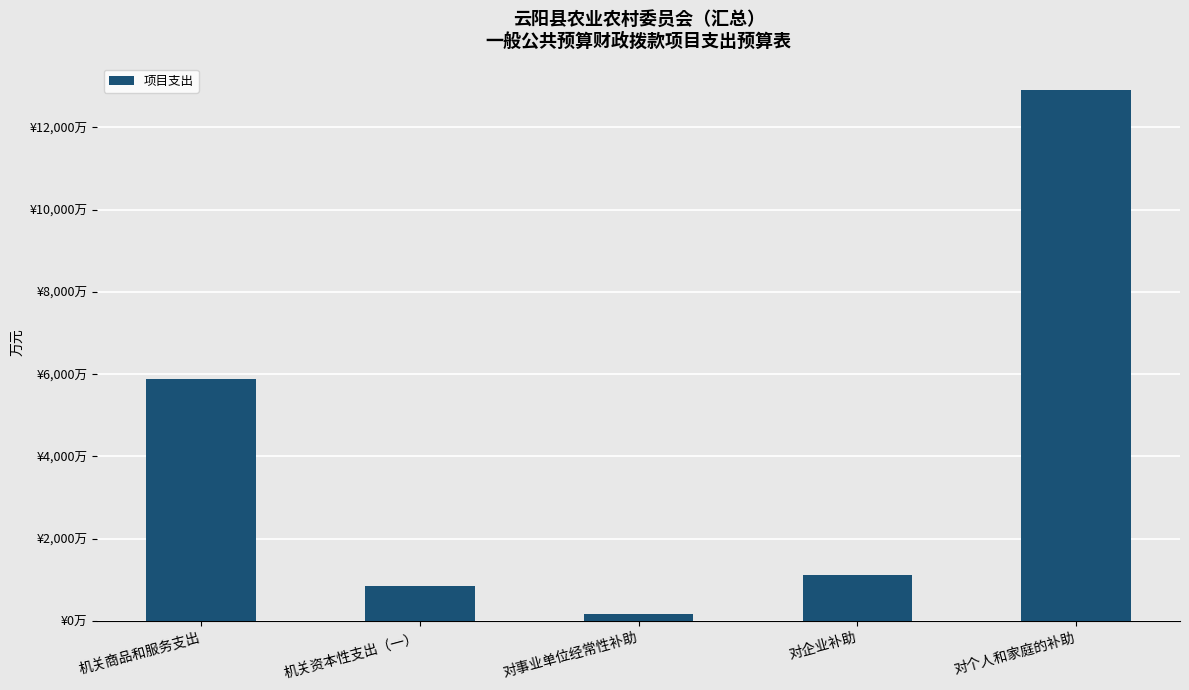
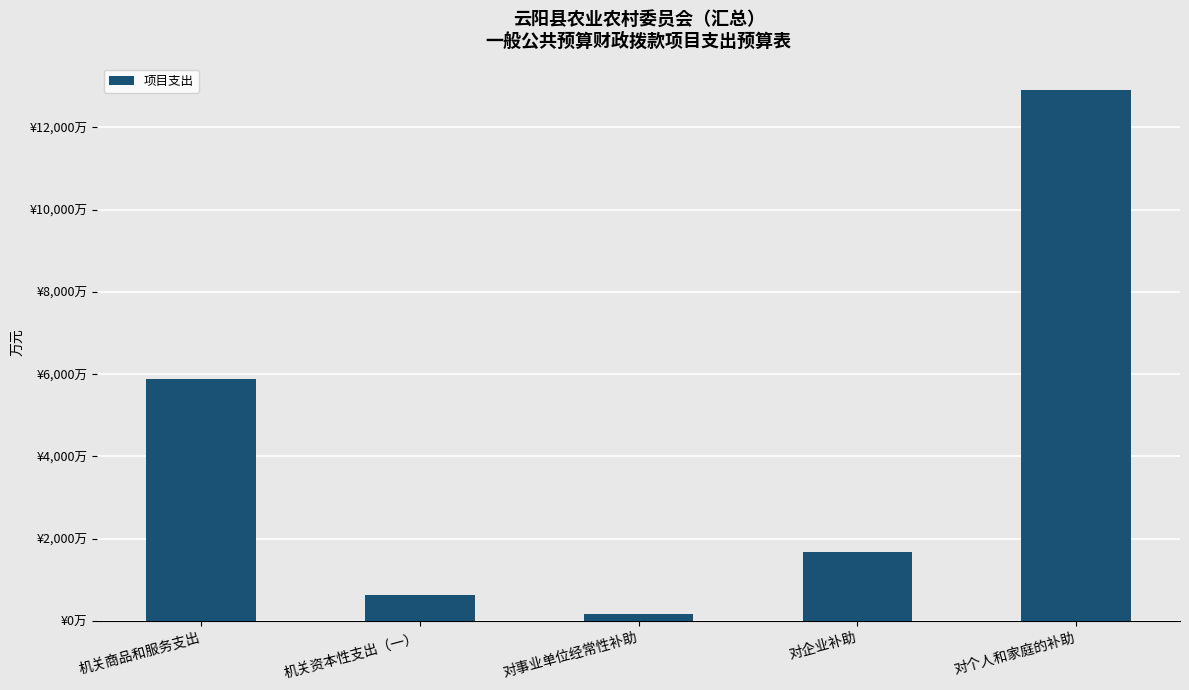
机关资本性支出（一）: ¥900万 -> ¥600万
对企业补助: ¥1,100万 -> ¥1,700万
